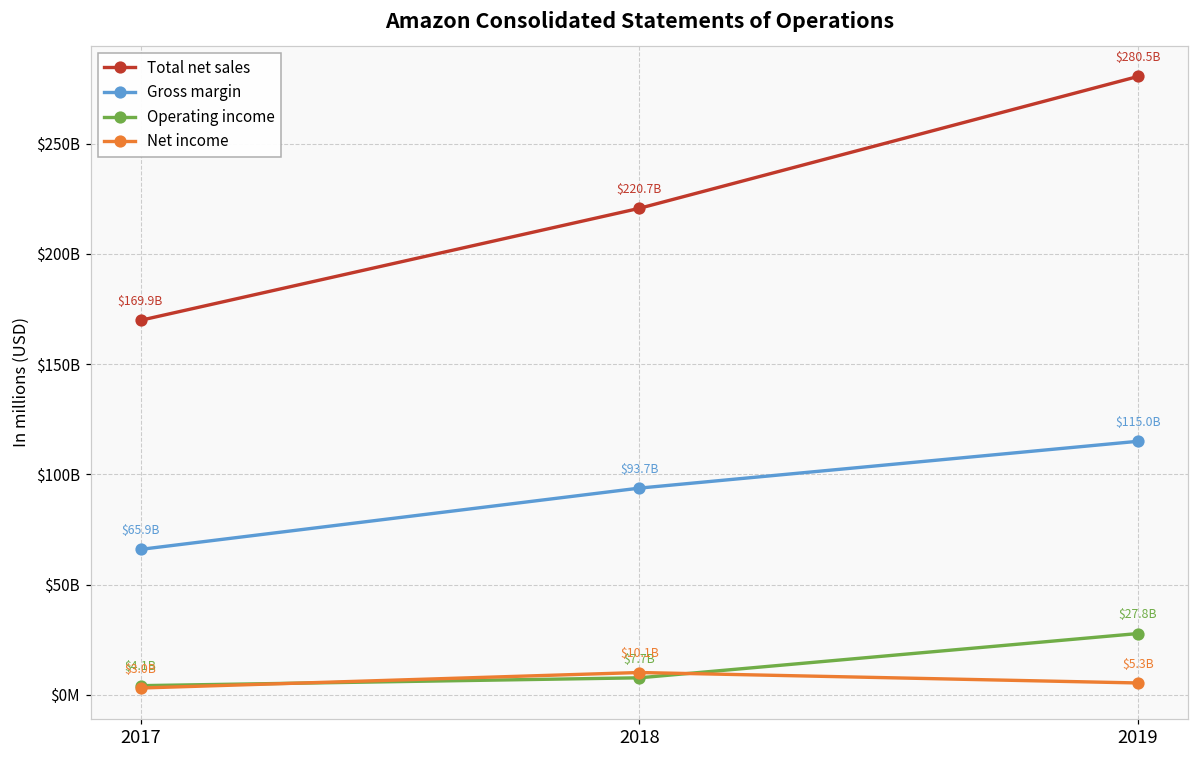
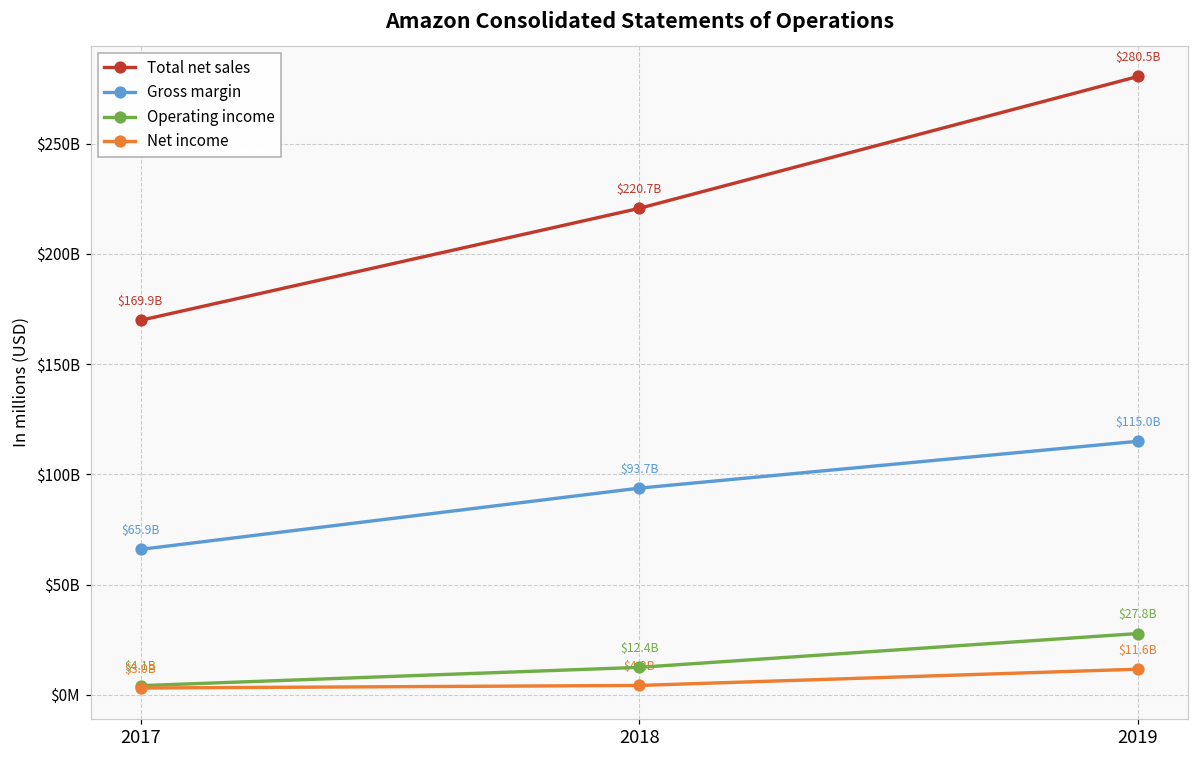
Operating income, 2018: $7.7B -> $12.4B
Net income, 2018: $10.1B -> $4.2B
Net income, 2019: $5.3B -> $11.6B
